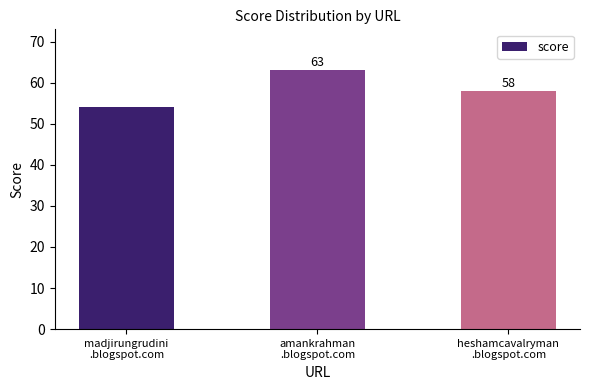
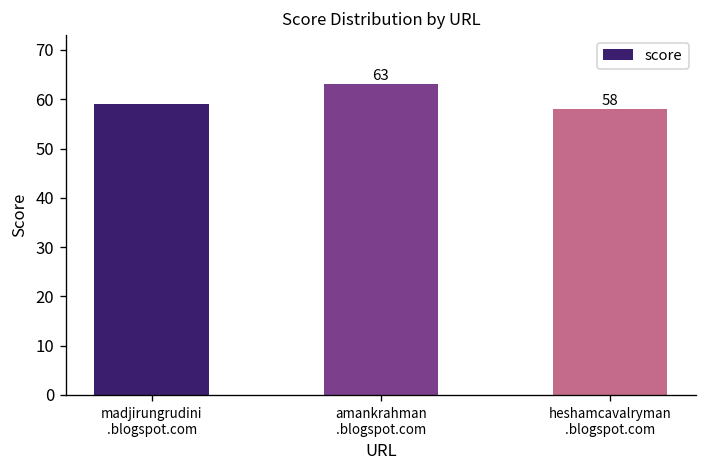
madjirungrudini .blogspot.com: 54 -> 59
